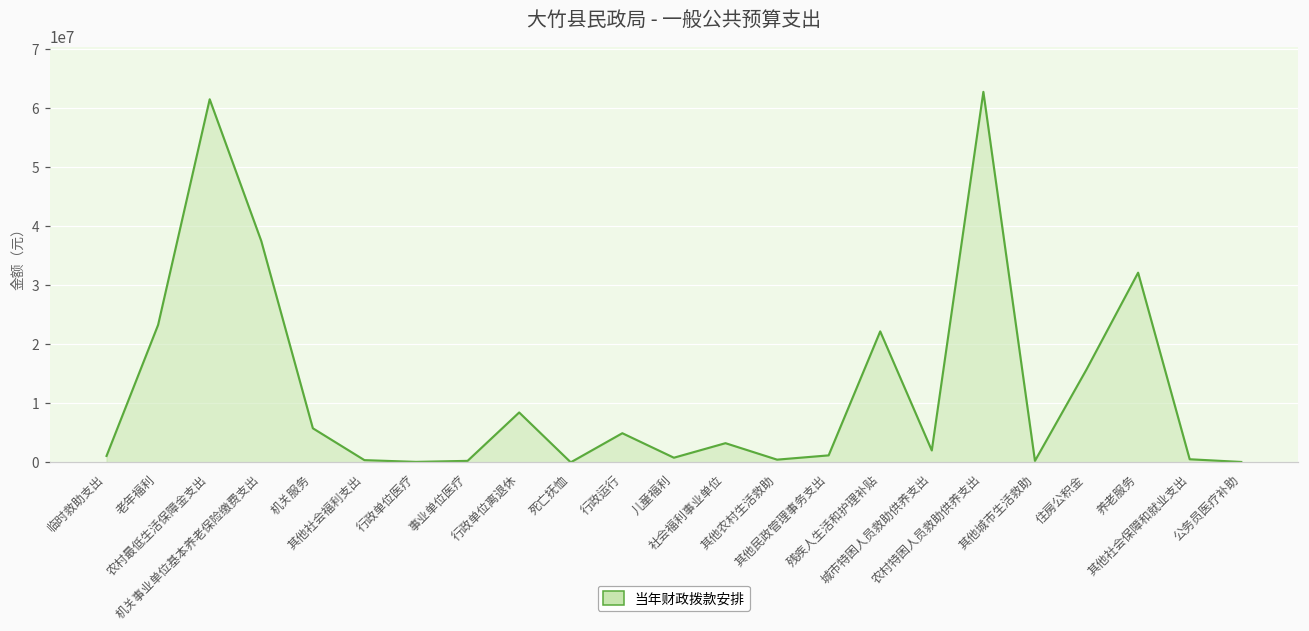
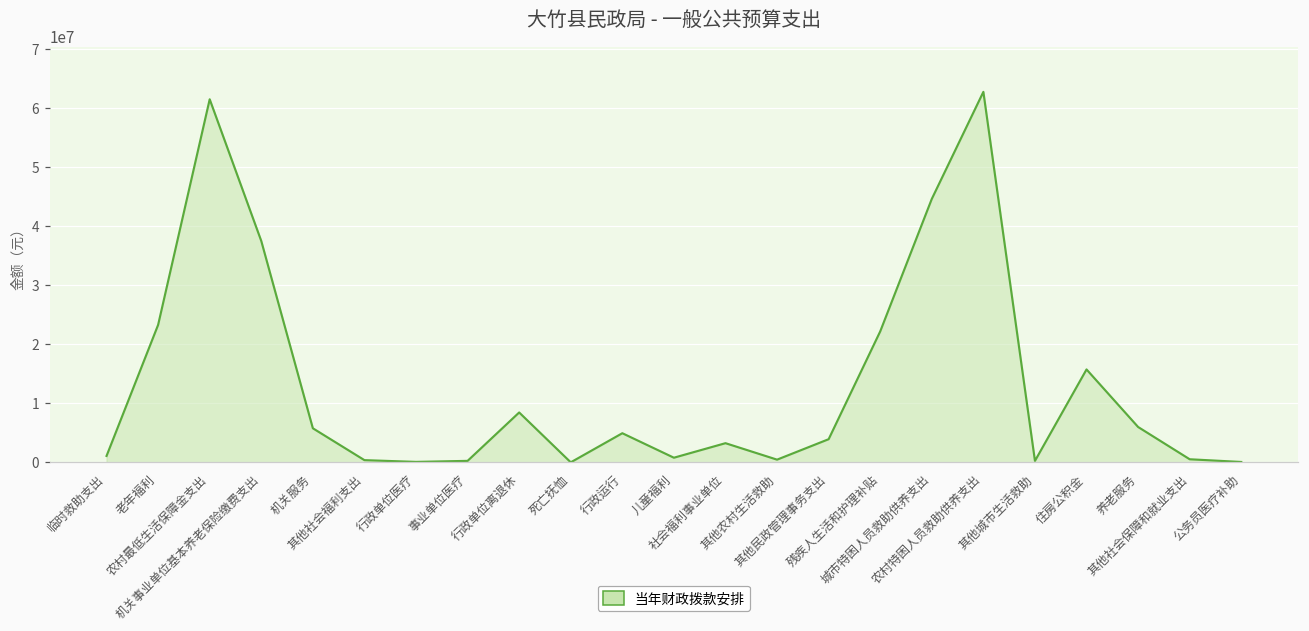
其他民政管理事务支出: 1000000 -> 4000000
城市特困人员救助供养支出: 2000000 -> 45000000
养老服务: 32000000 -> 6000000
